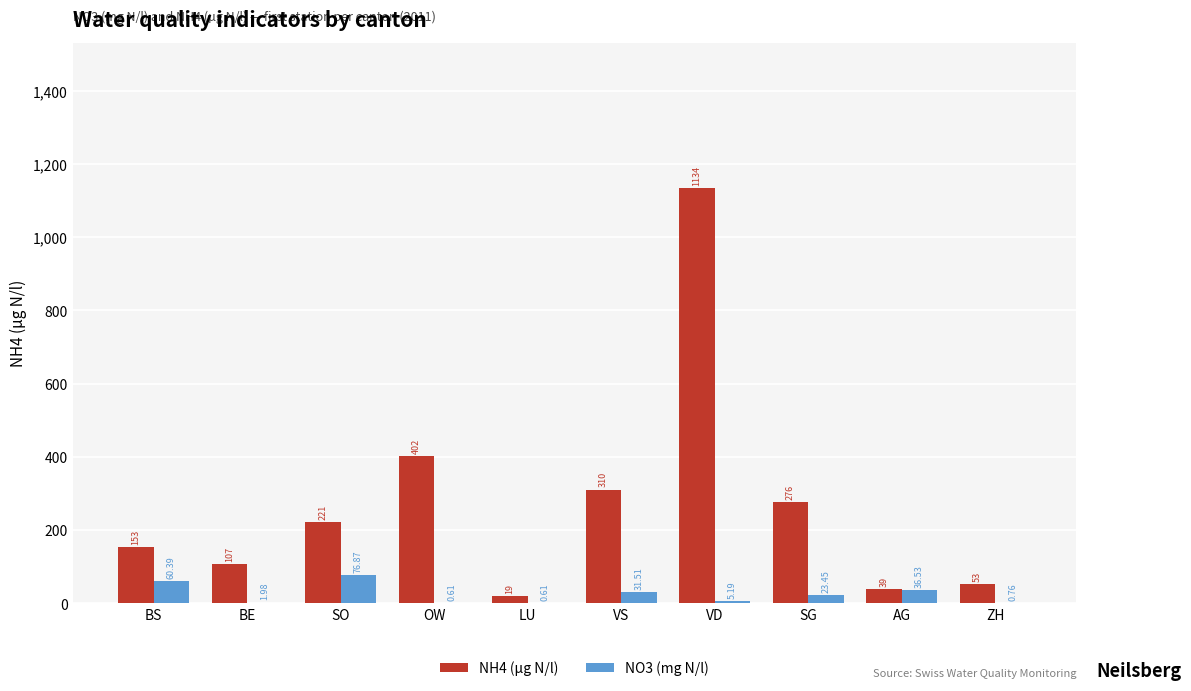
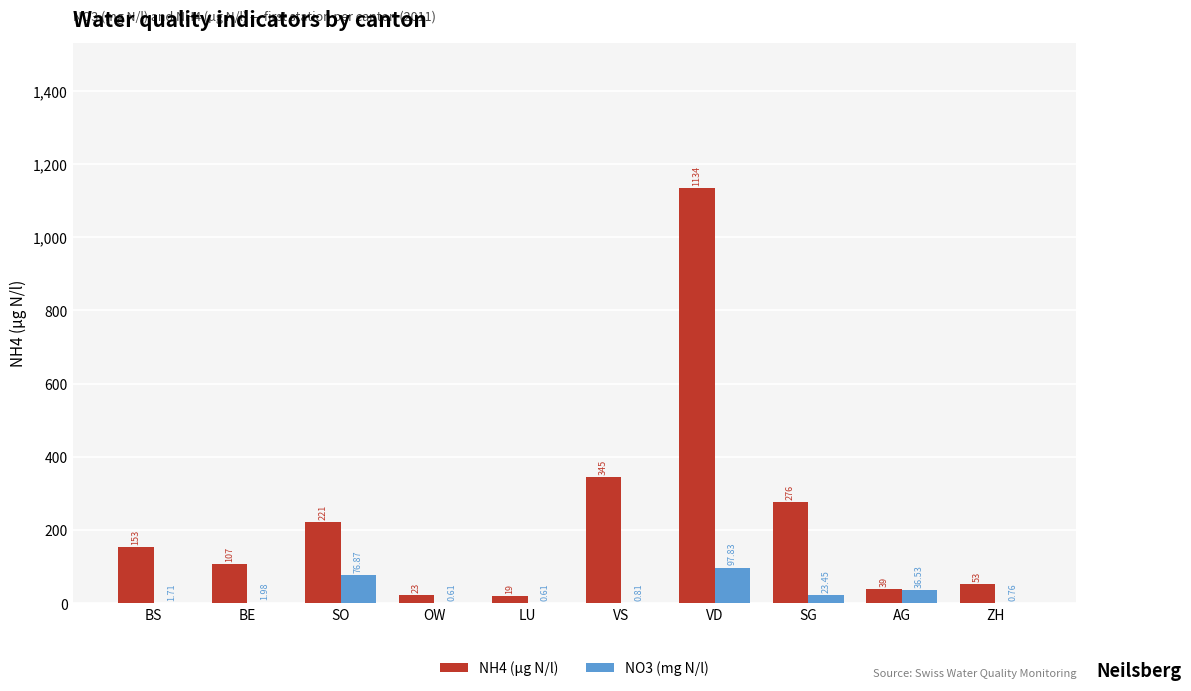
NO3 (mg N/l), BS: 60.39 -> 1.71
NH4 (µg N/l), OW: 402 -> 23
NH4 (µg N/l), VS: 310 -> 345
NO3 (mg N/l), VS: 31.51 -> 0.81
NO3 (mg N/l), VD: 5.19 -> 97.83
